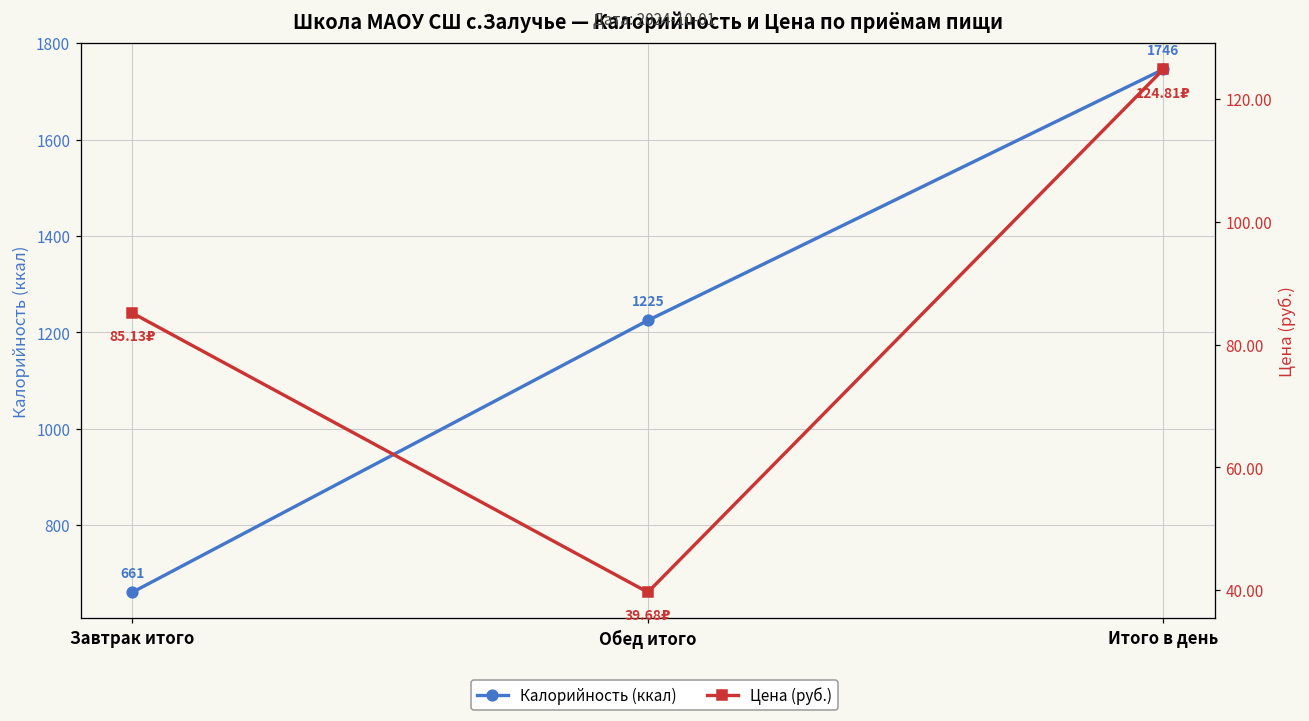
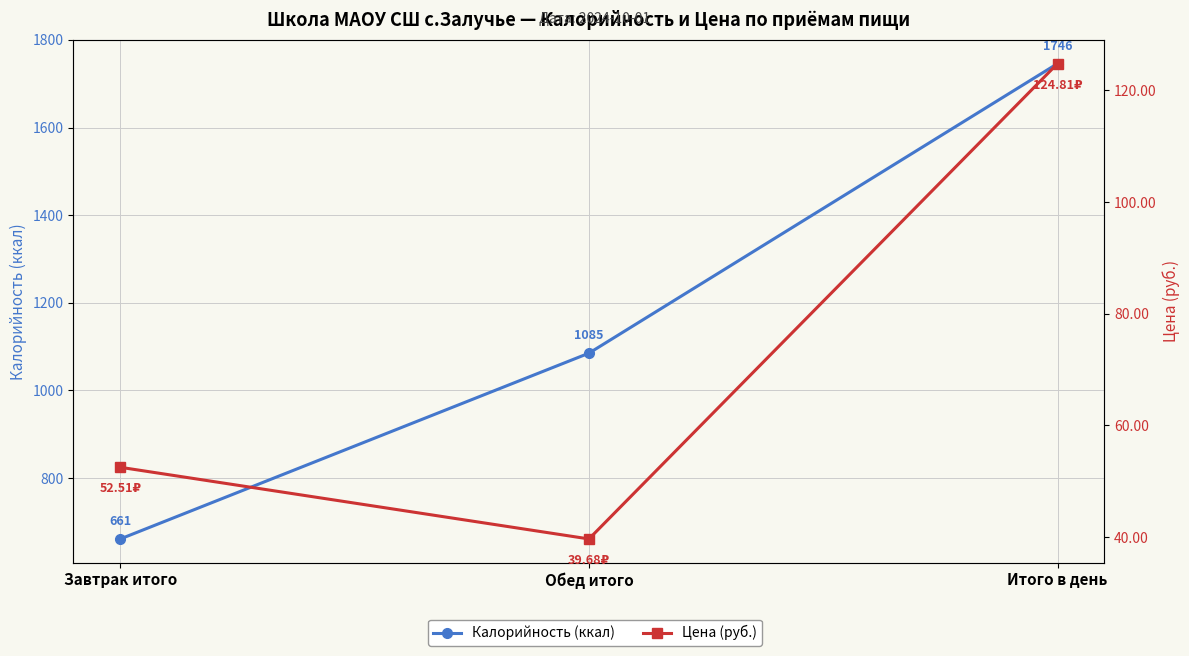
Калорийность (ккал), Обед итого: 1225 -> 1085
Цена (руб.), Завтрак итого: 85.13₽ -> 52.51₽
